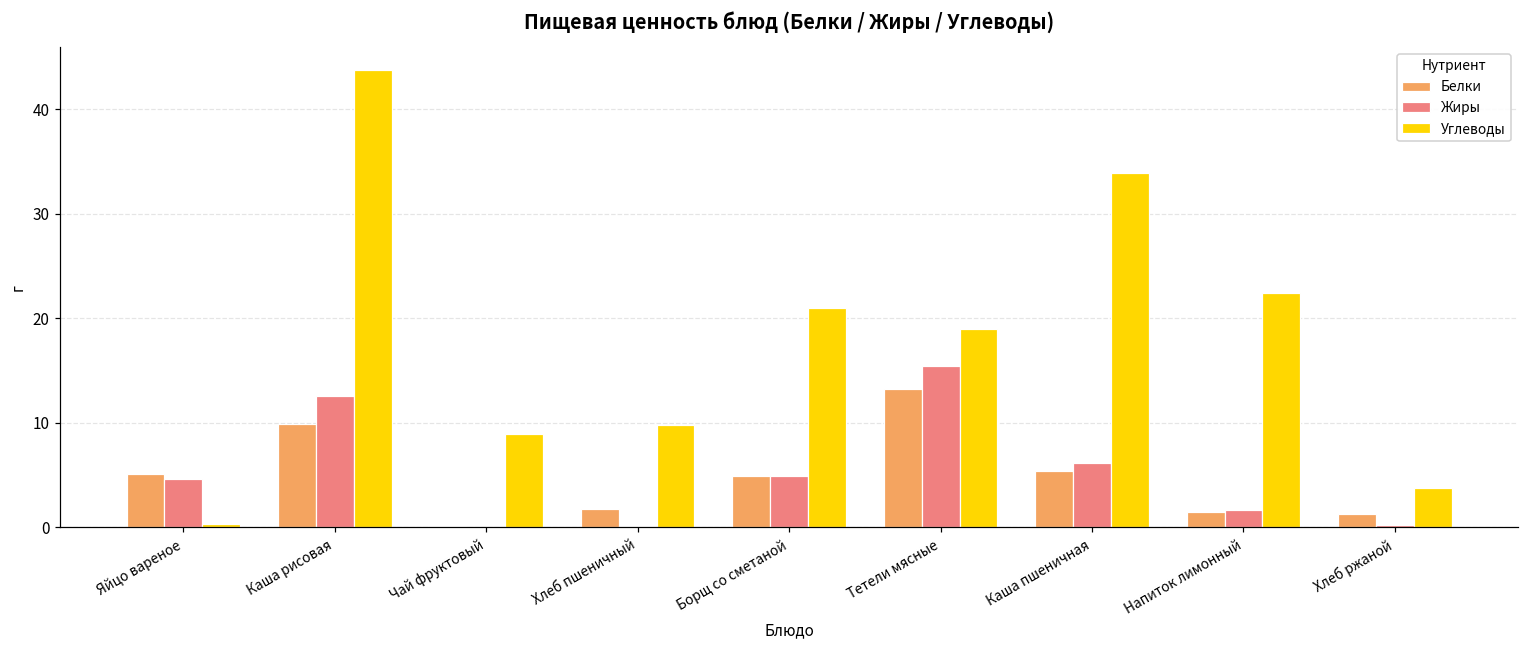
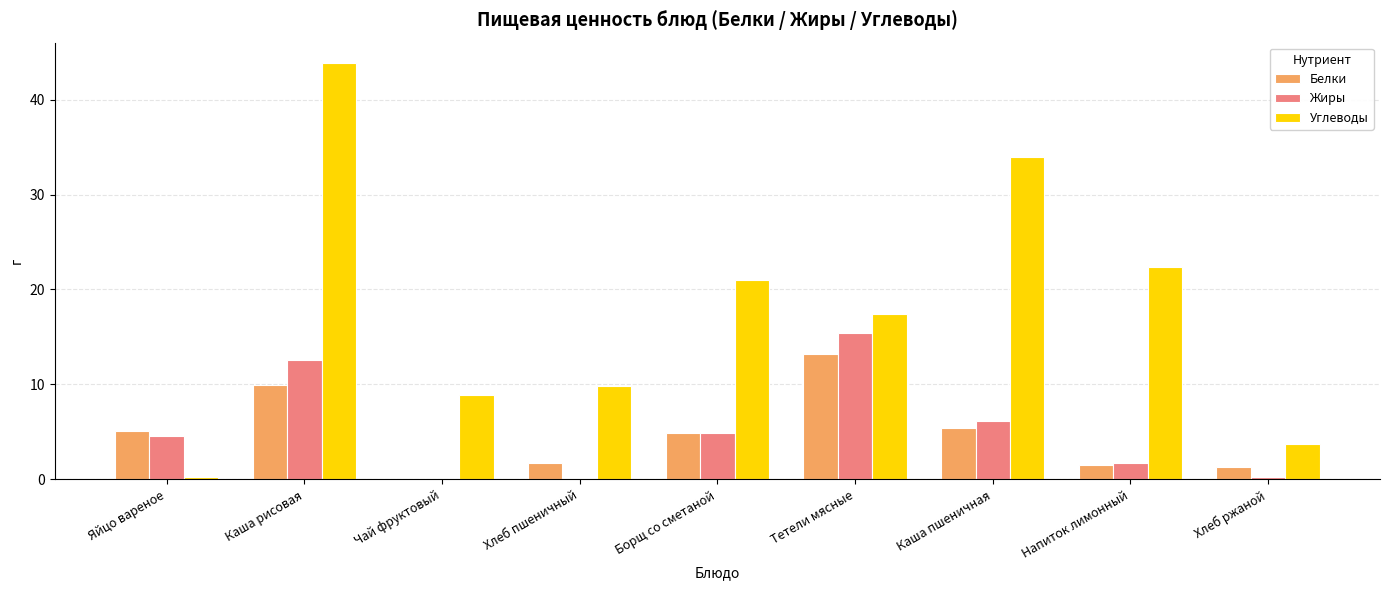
Углеводы, Тетели мясные: 19 -> 17
